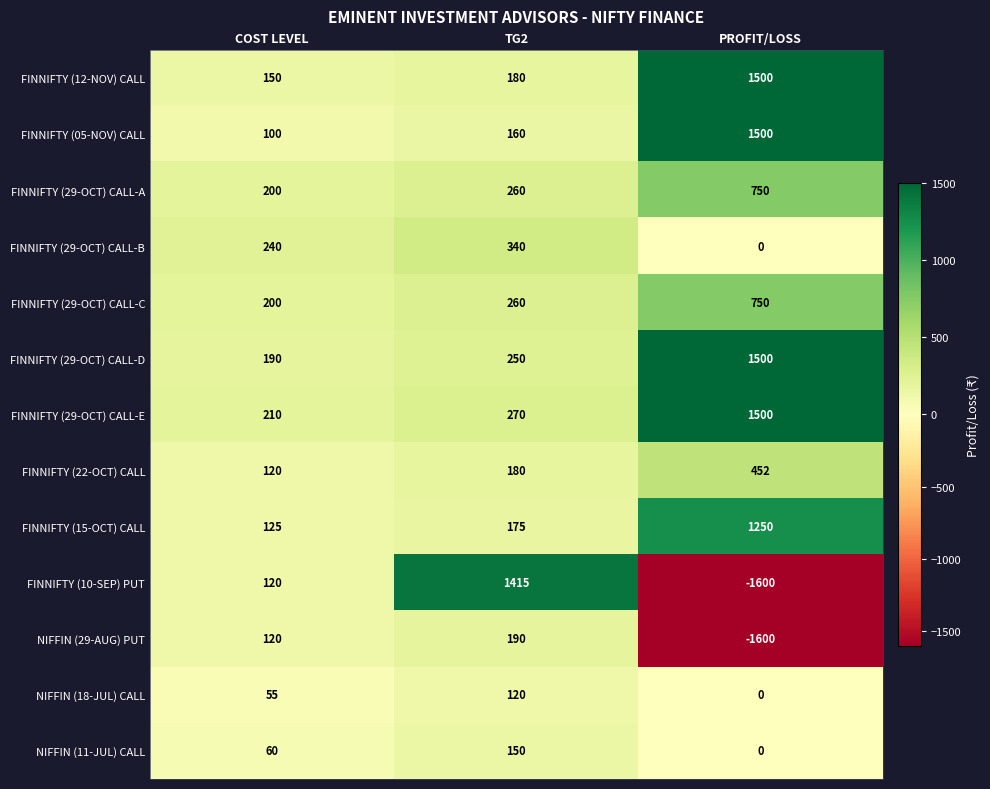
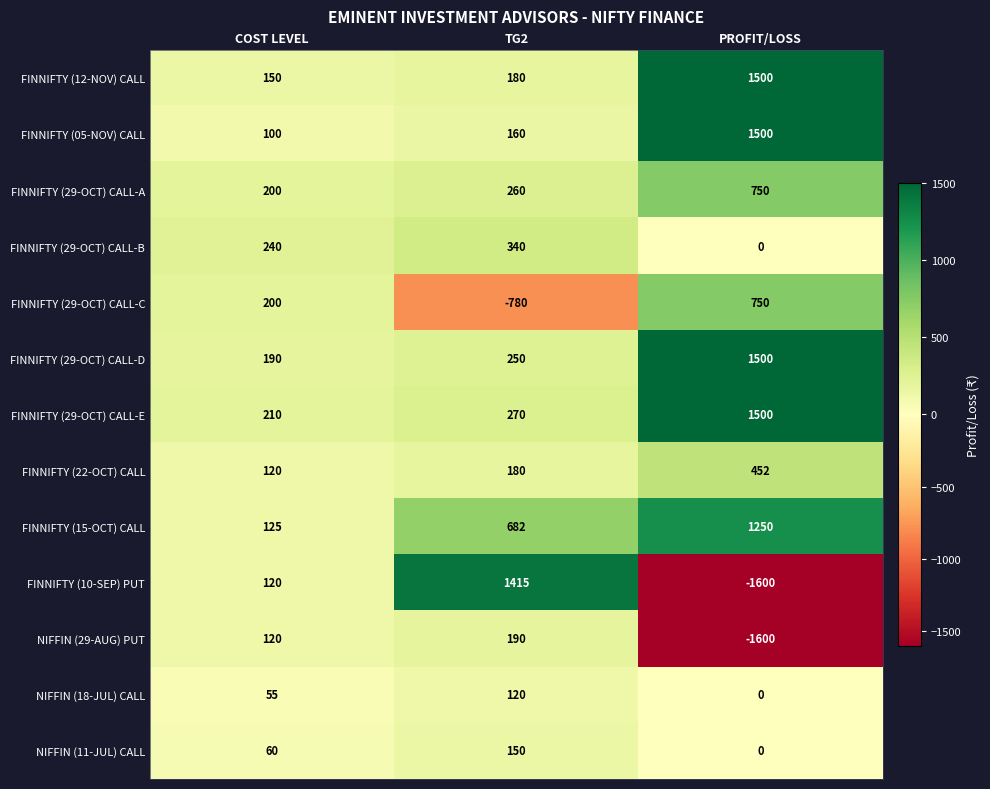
FINNIFTY (29-OCT) CALL-C, TG2: 260 -> -780
FINNIFTY (15-OCT) CALL, TG2: 175 -> 682
